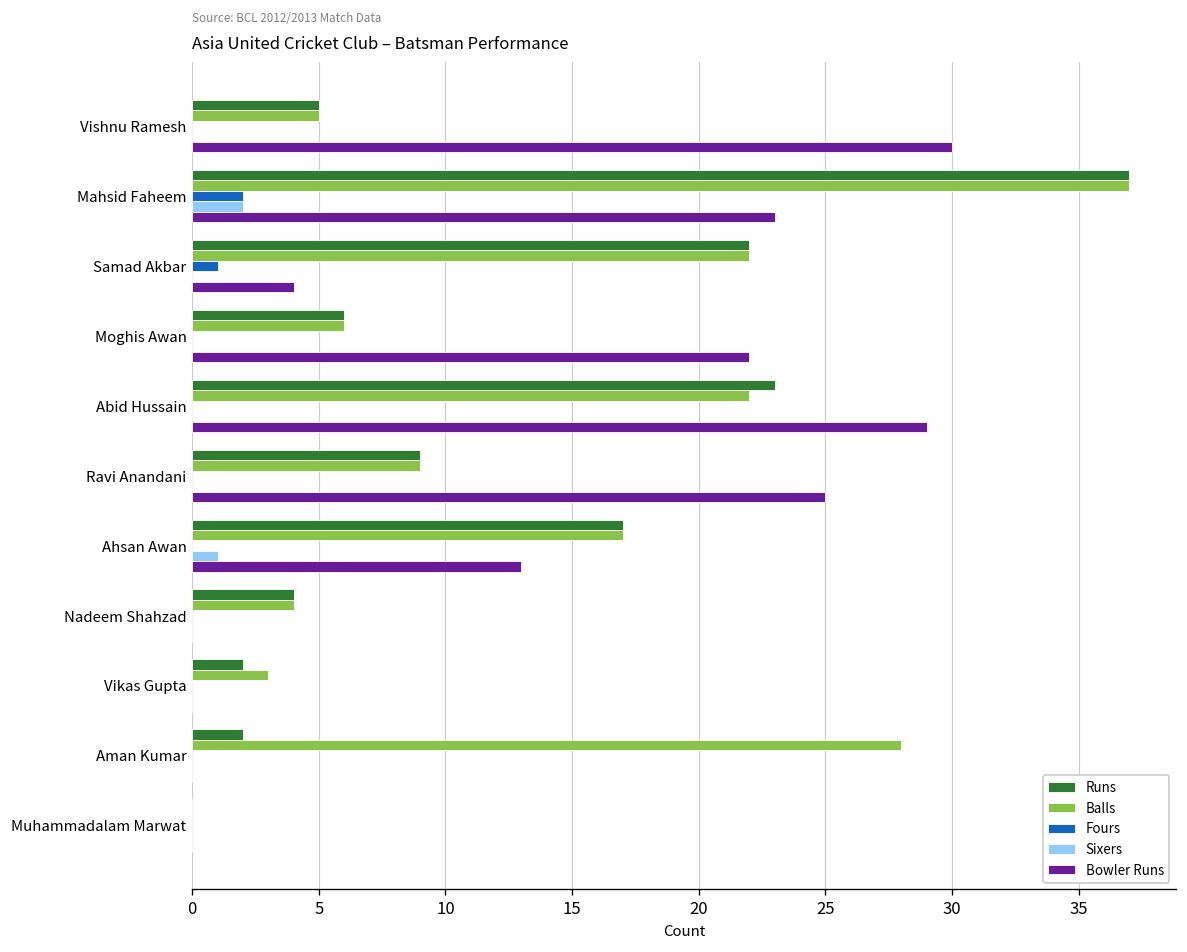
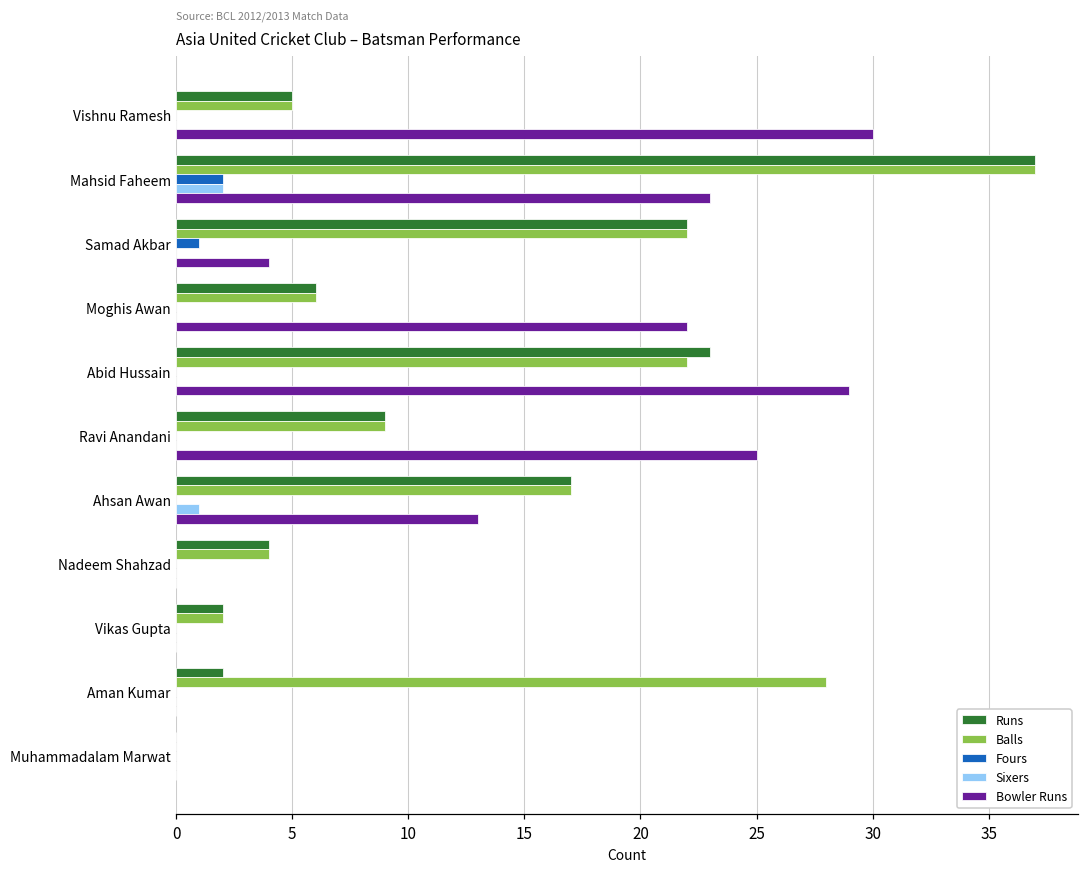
Balls, Vikas Gupta: 3 -> 2
